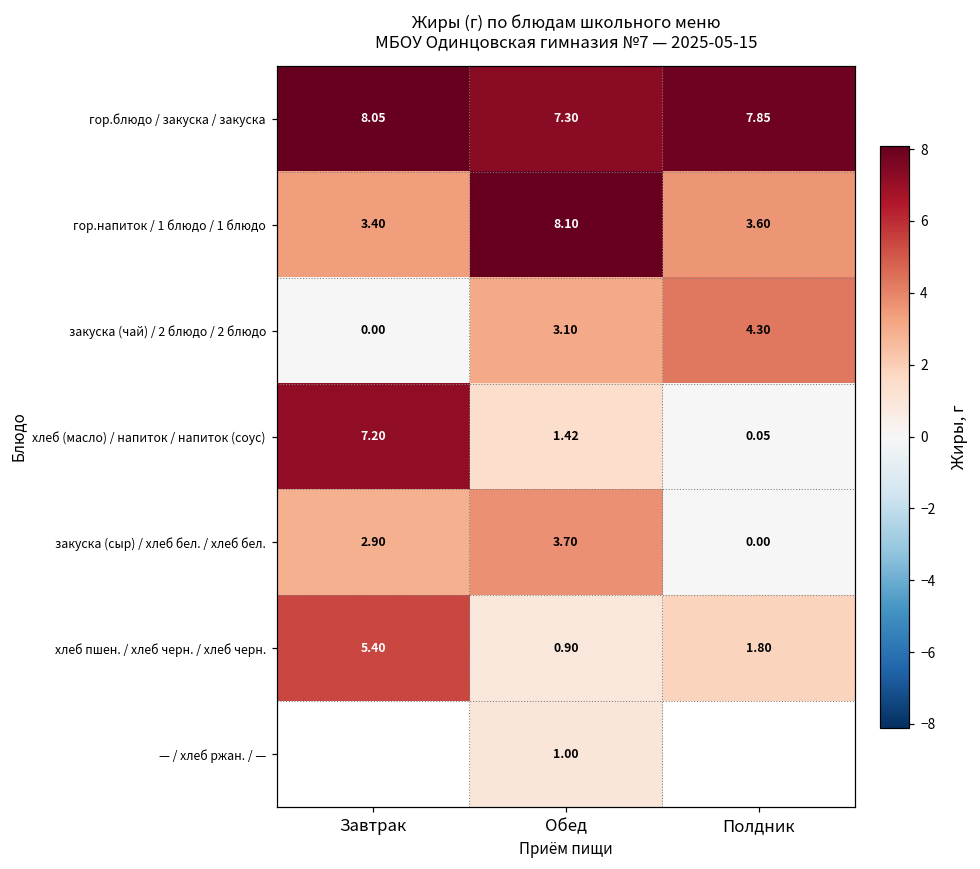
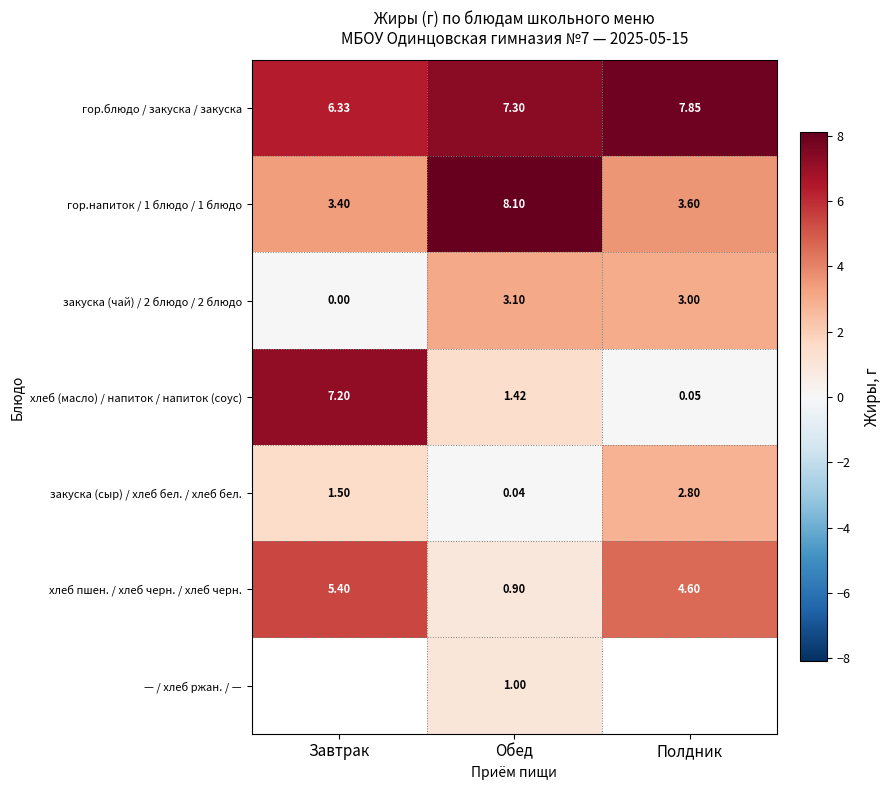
гор.блюдо / закуска / закуска, Завтрак: 8.05 -> 6.33
закуска (чай) / 2 блюдо / 2 блюдо, Полдник: 4.30 -> 3.00
закуска (сыр) / хлеб бел. / хлеб бел., Завтрак: 2.90 -> 1.50
закуска (сыр) / хлеб бел. / хлеб бел., Обед: 3.70 -> 0.04
закуска (сыр) / хлеб бел. / хлеб бел., Полдник: 0.00 -> 2.80
хлеб пшен. / хлеб черн. / хлеб черн., Полдник: 1.80 -> 4.60
